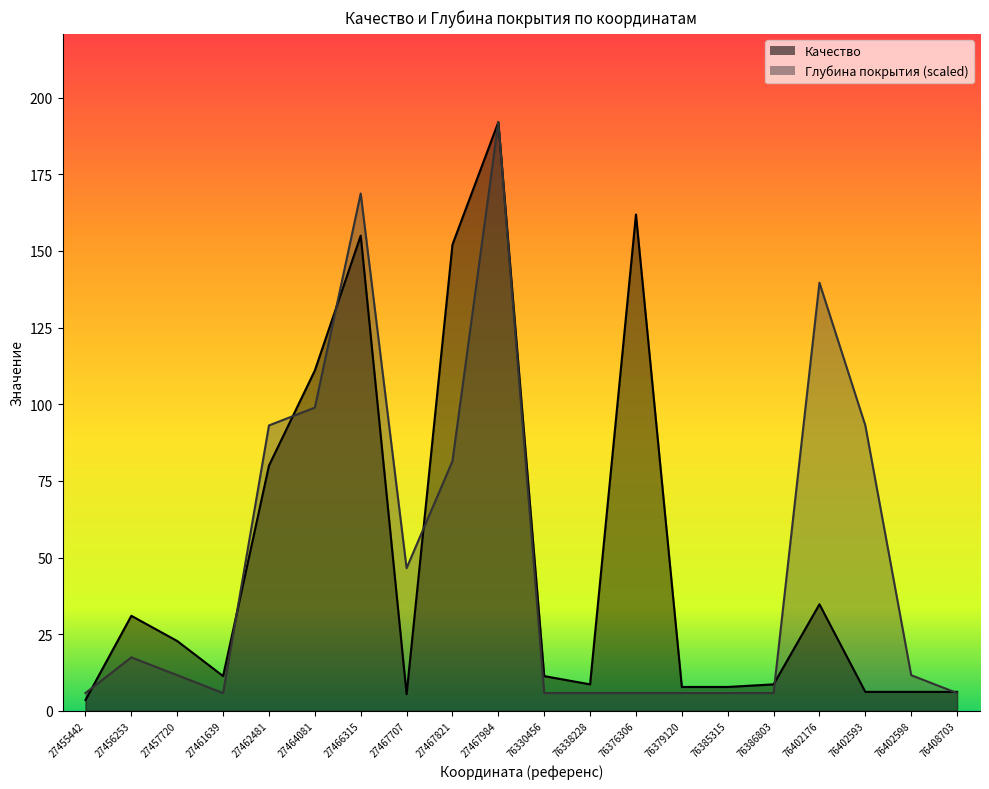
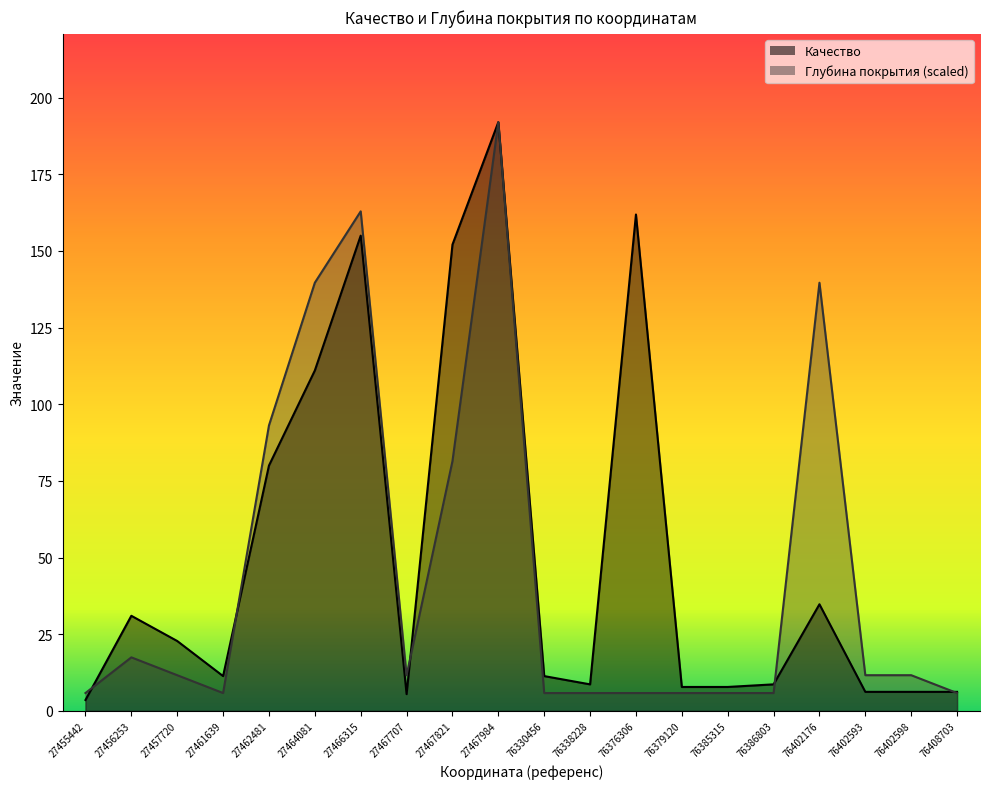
Глубина покрытия (scaled), 27464081: 99 -> 140
Глубина покрытия (scaled), 27466315: 169 -> 163
Глубина покрытия (scaled), 27467707: 47 -> 12
Глубина покрытия (scaled), 76402593: 93 -> 12
